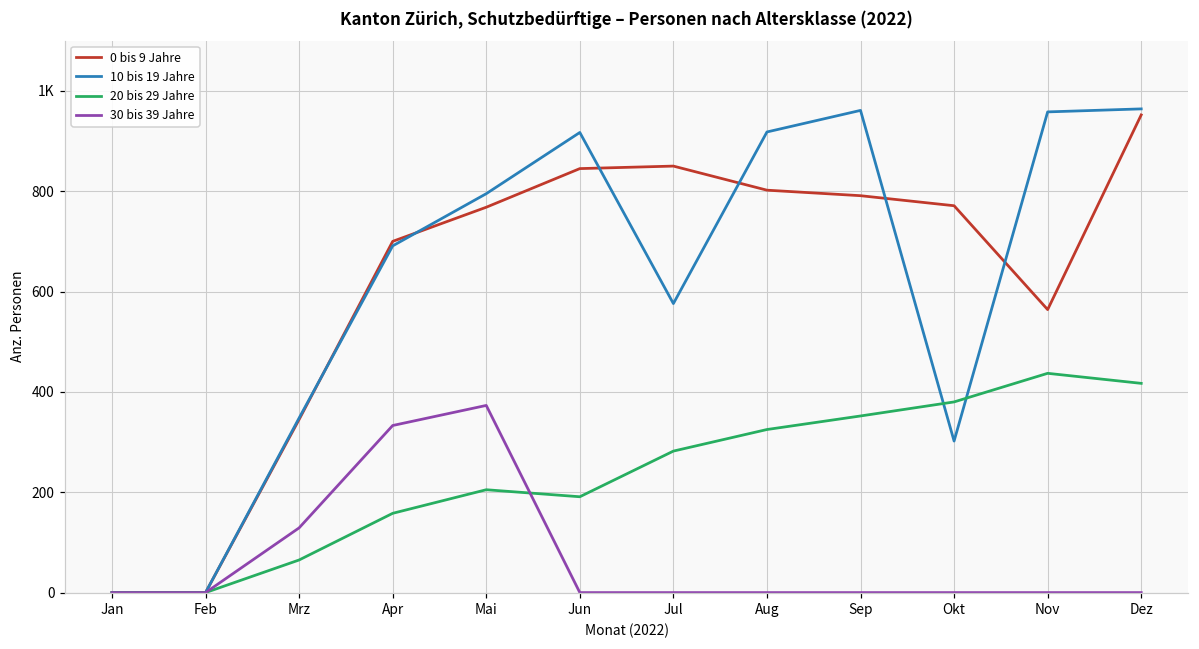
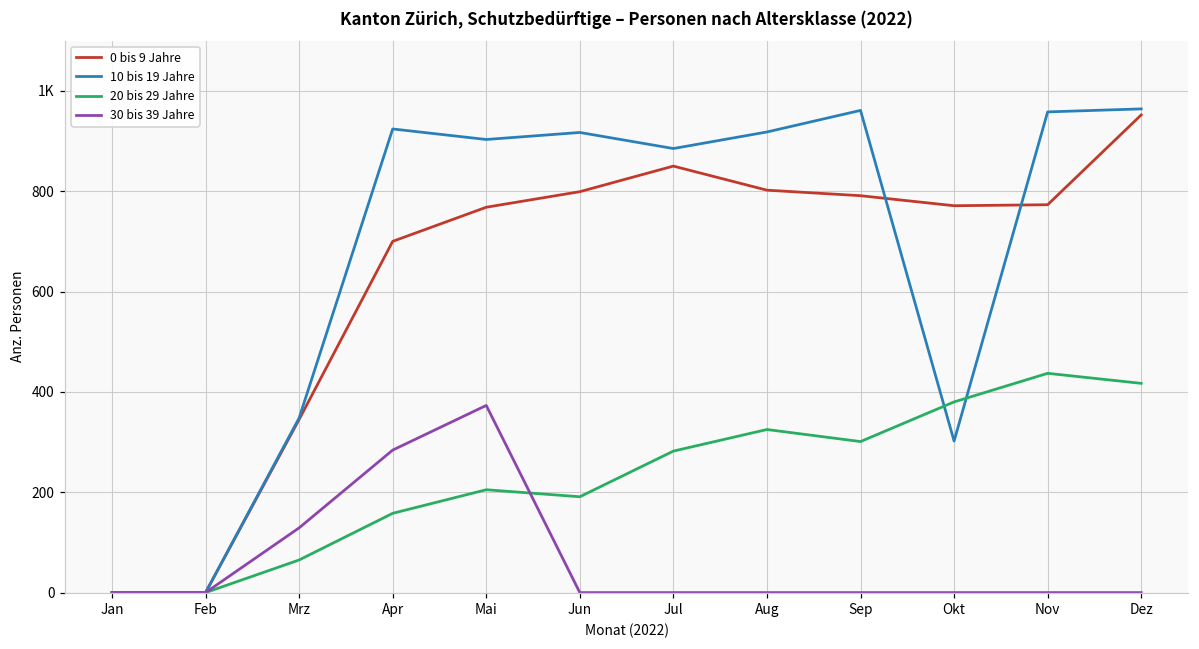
10 bis 19 Jahre, Apr: 690 -> 920
30 bis 39 Jahre, Apr: 330 -> 280
10 bis 19 Jahre, Mai: 800 -> 900
0 bis 9 Jahre, Jun: 850 -> 800
10 bis 19 Jahre, Jul: 580 -> 890
20 bis 29 Jahre, Sep: 350 -> 300
0 bis 9 Jahre, Nov: 560 -> 770
